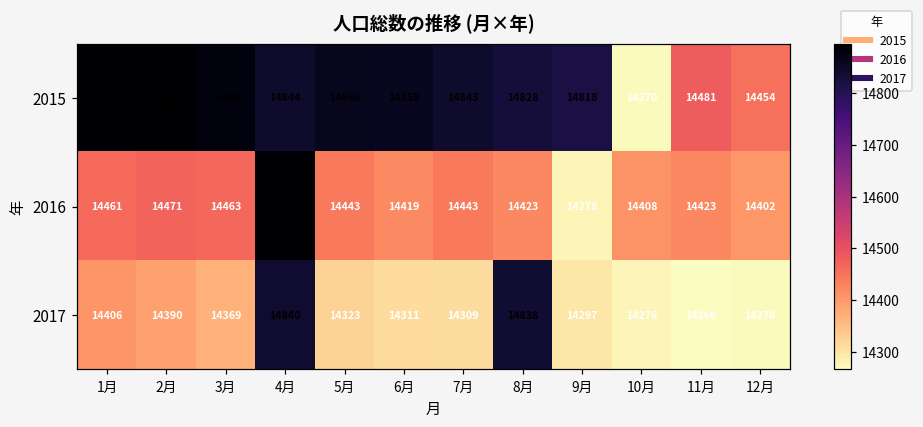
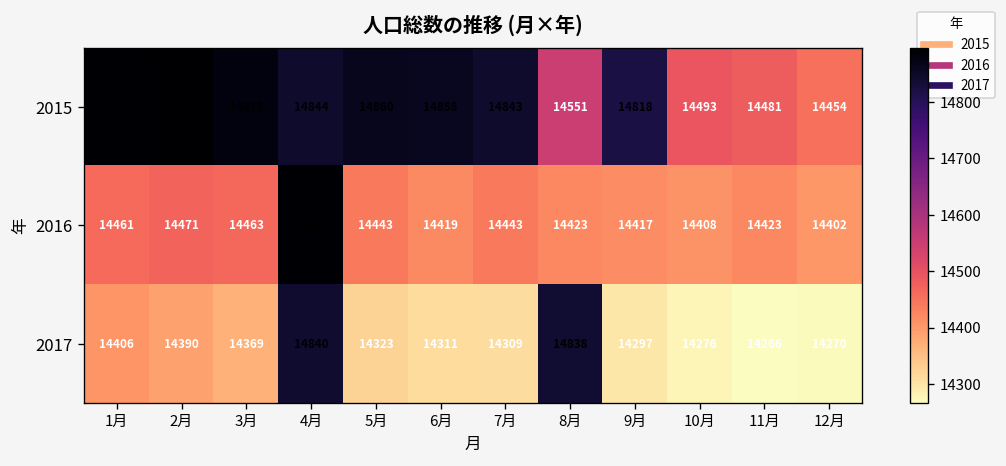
2015, 8月: 14828 -> 14551
2015, 10月: 14270 -> 14493
2016, 9月: 14278 -> 14417
